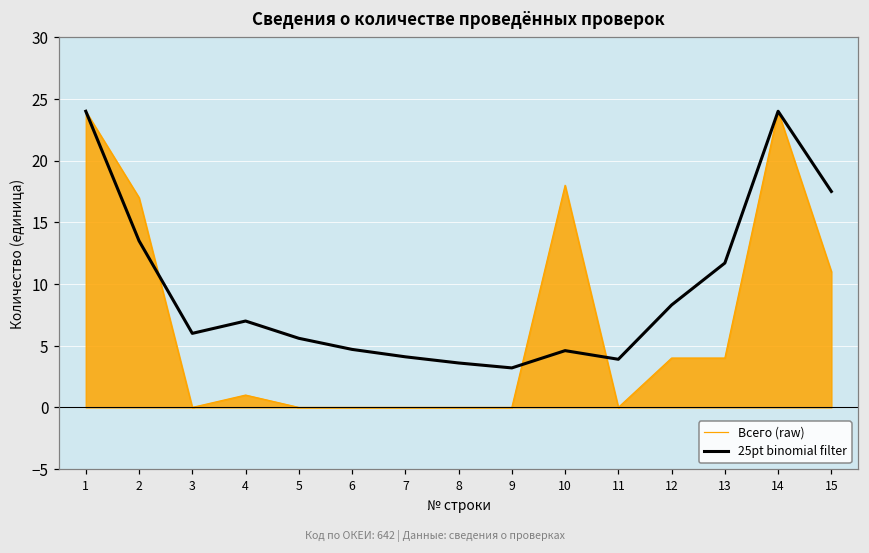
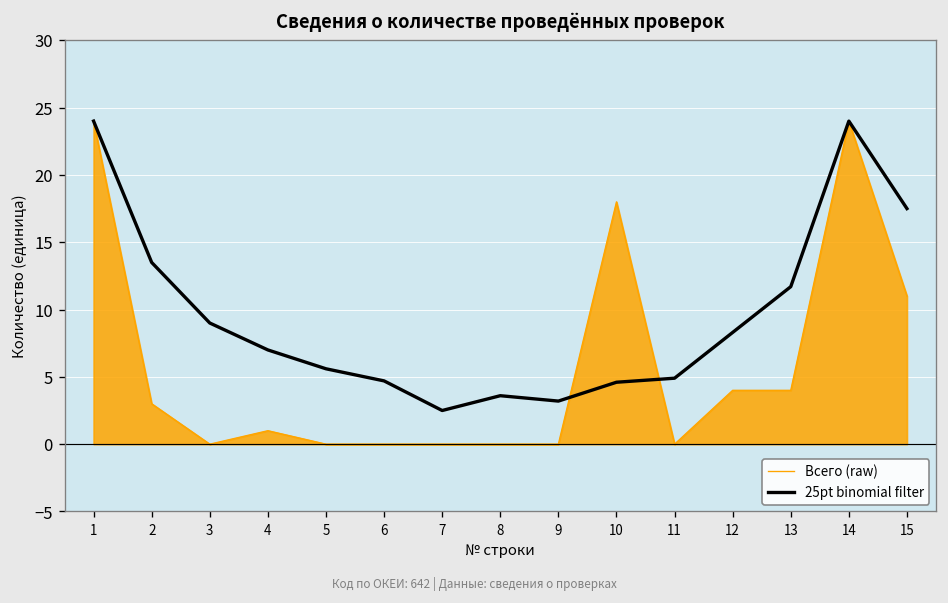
Всего (raw), 2: 17 -> 3
25pt binomial filter, 3: 6 -> 9
25pt binomial filter, 7: 4.1 -> 2.5
25pt binomial filter, 11: 3.9 -> 4.9
